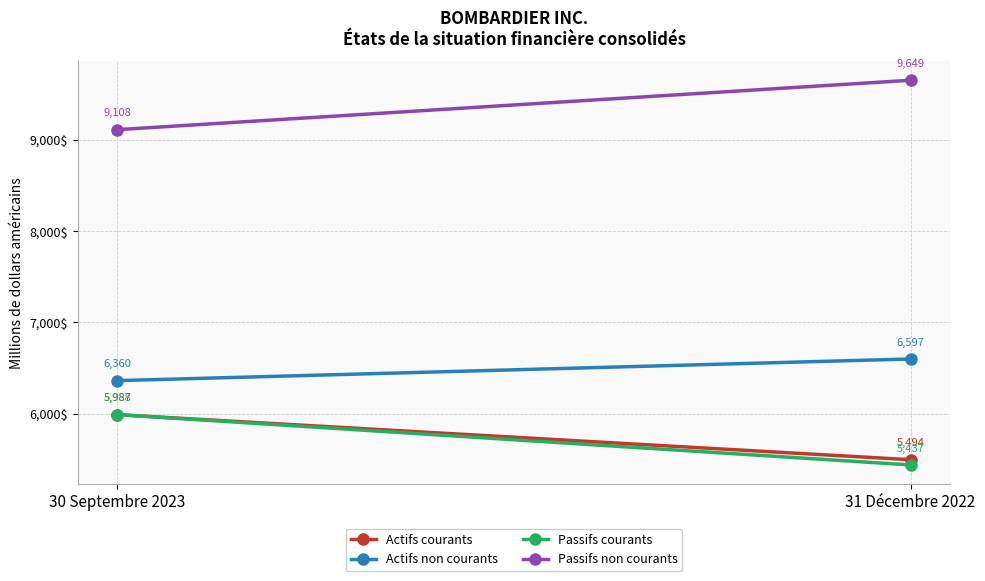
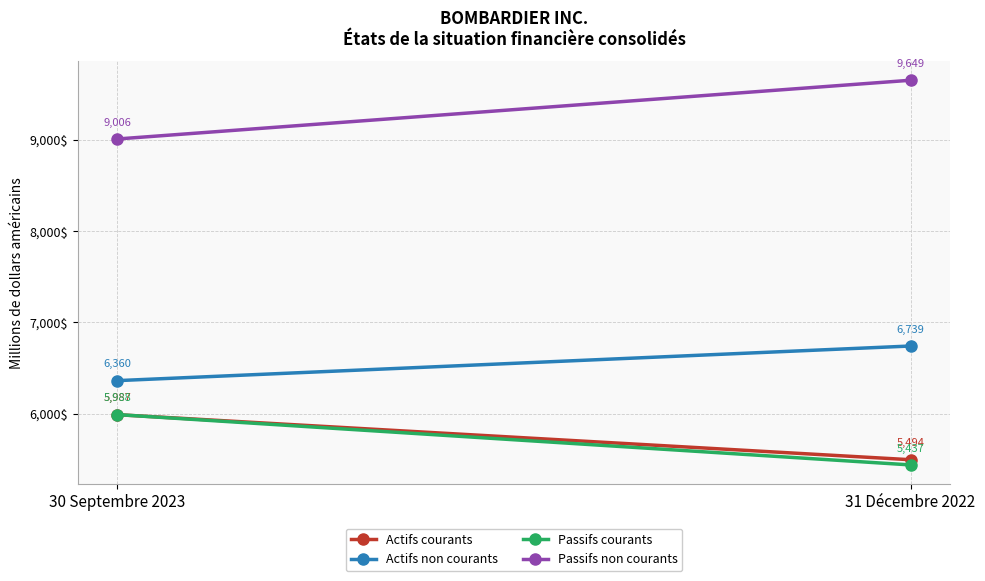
Passifs non courants, 30 Septembre 2023: 9,108 -> 9,006
Actifs non courants, 31 Décembre 2022: 6,597 -> 6,739
